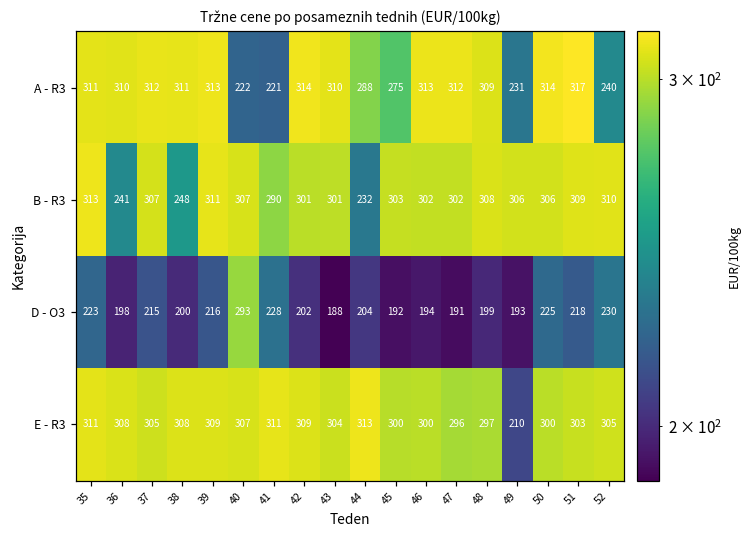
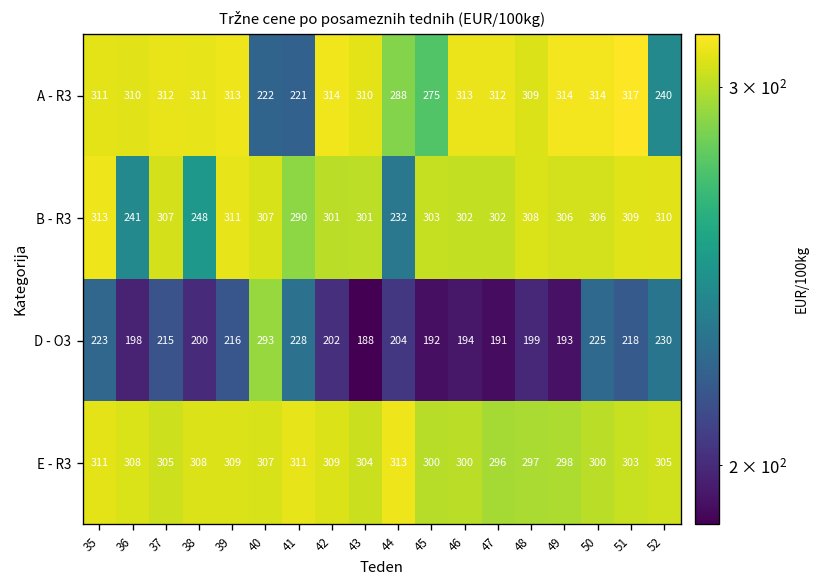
A - R3, 49: 231 -> 314
E - R3, 49: 210 -> 298
